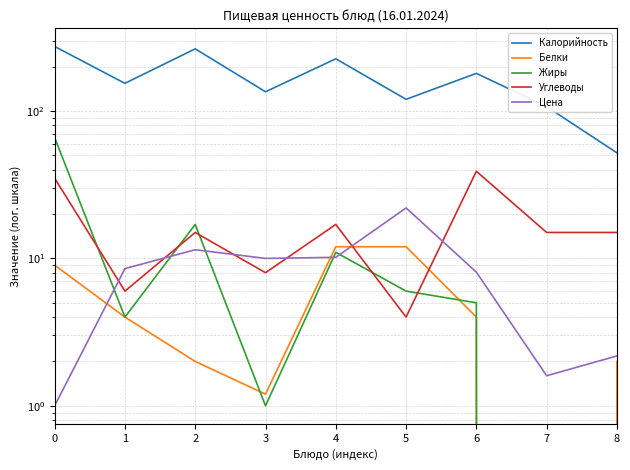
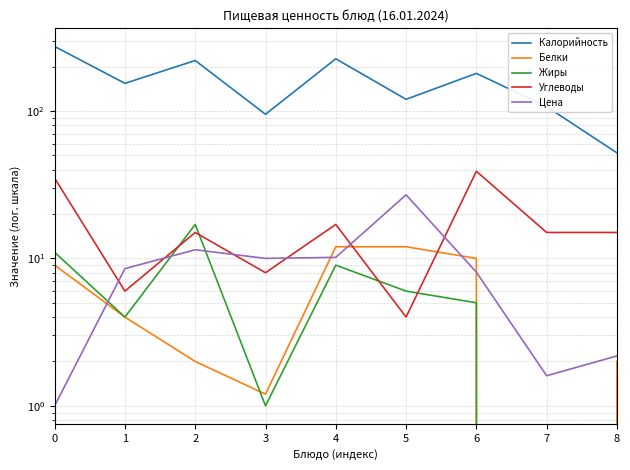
Жиры, 0: 70 -> 11
Калорийность, 2: 260 -> 220
Калорийность, 3: 140 -> 100
Жиры, 4: 11 -> 9
Цена, 5: 22 -> 27
Белки, 6: 4 -> 10
